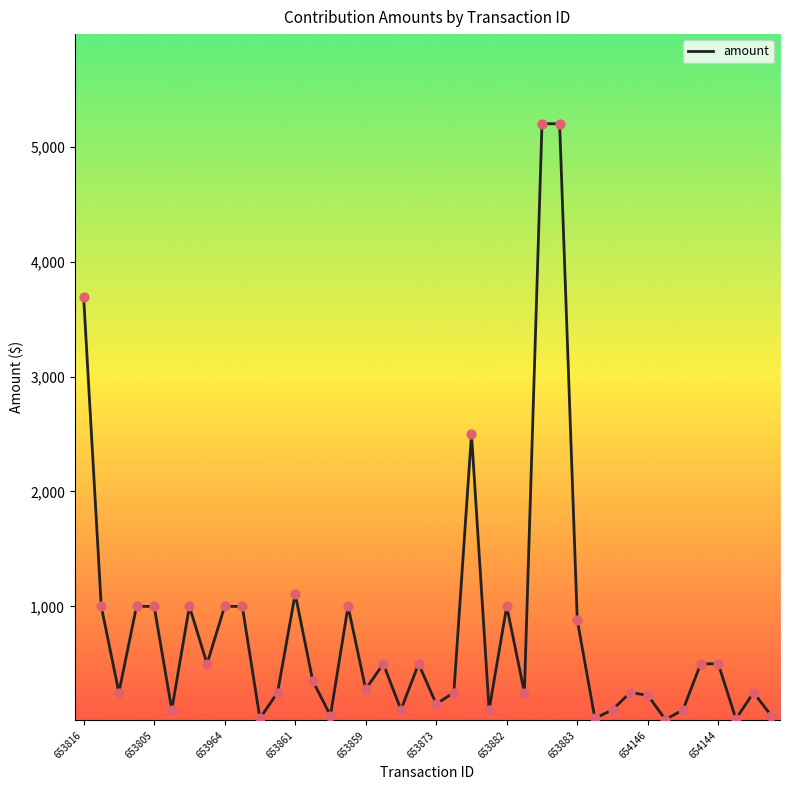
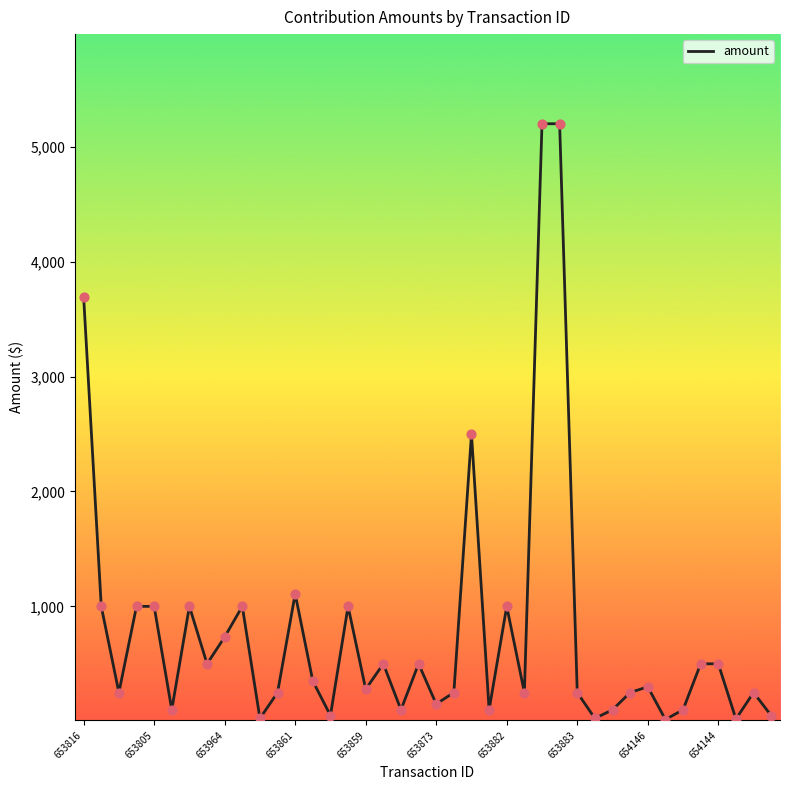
653964: 1,000 -> 730
653883: 880 -> 250
654146: 230 -> 300
